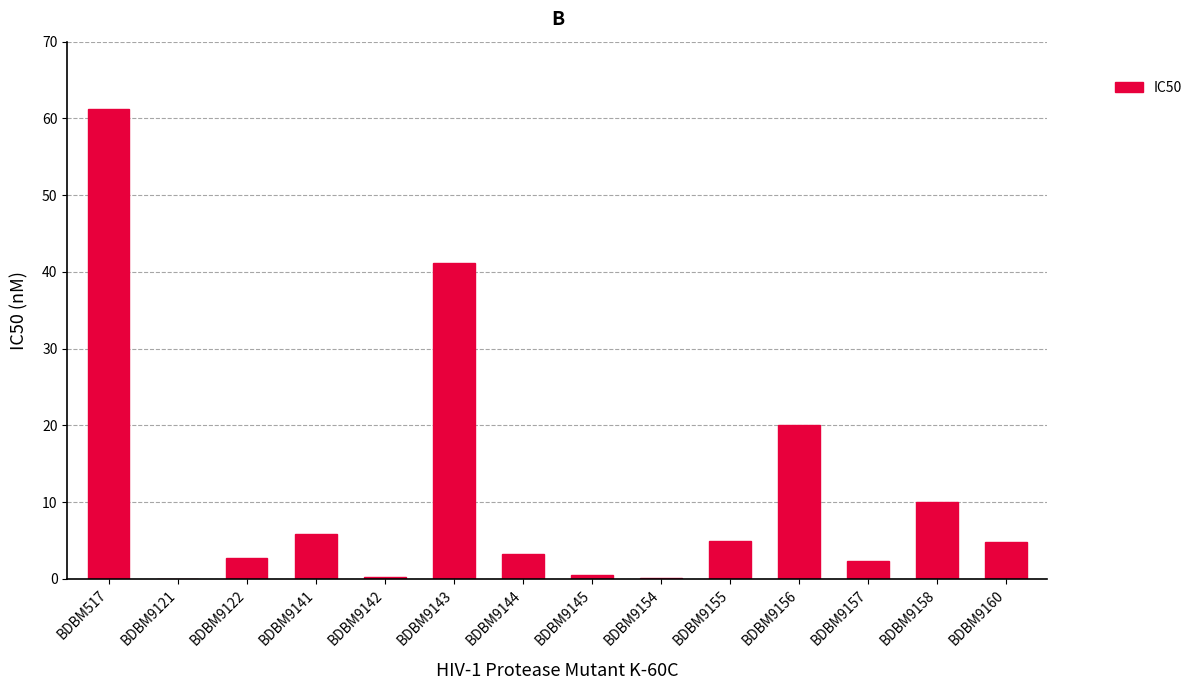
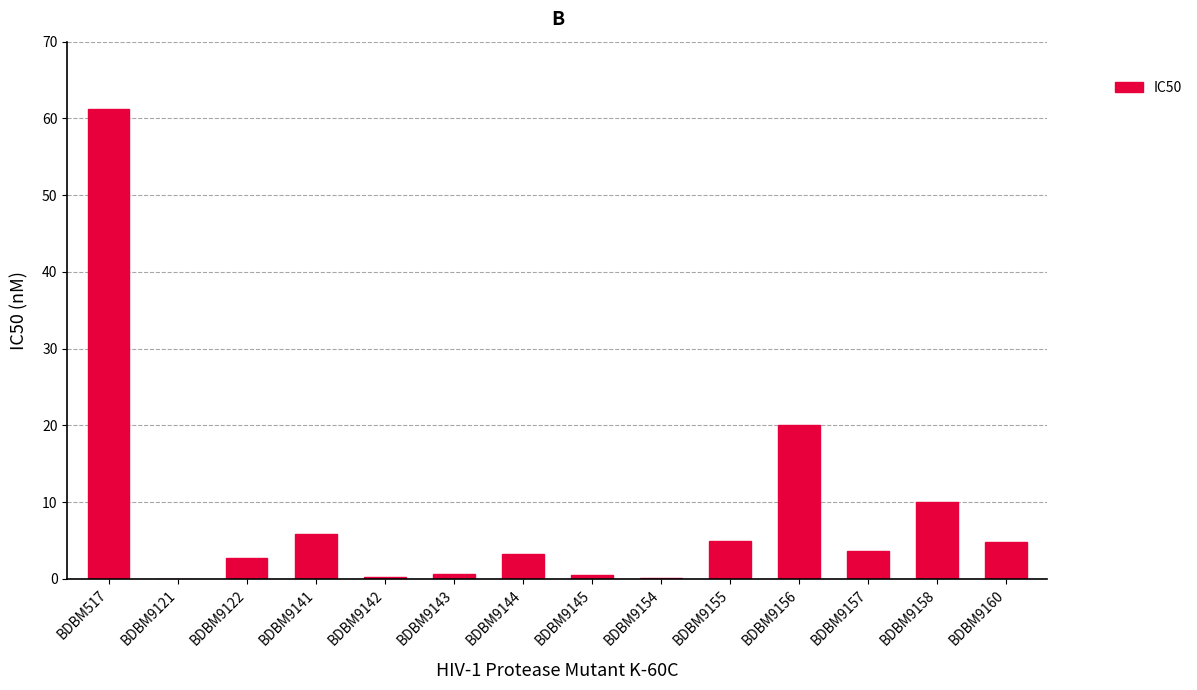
BDBM9143: 41 -> 1
BDBM9157: 2 -> 4
